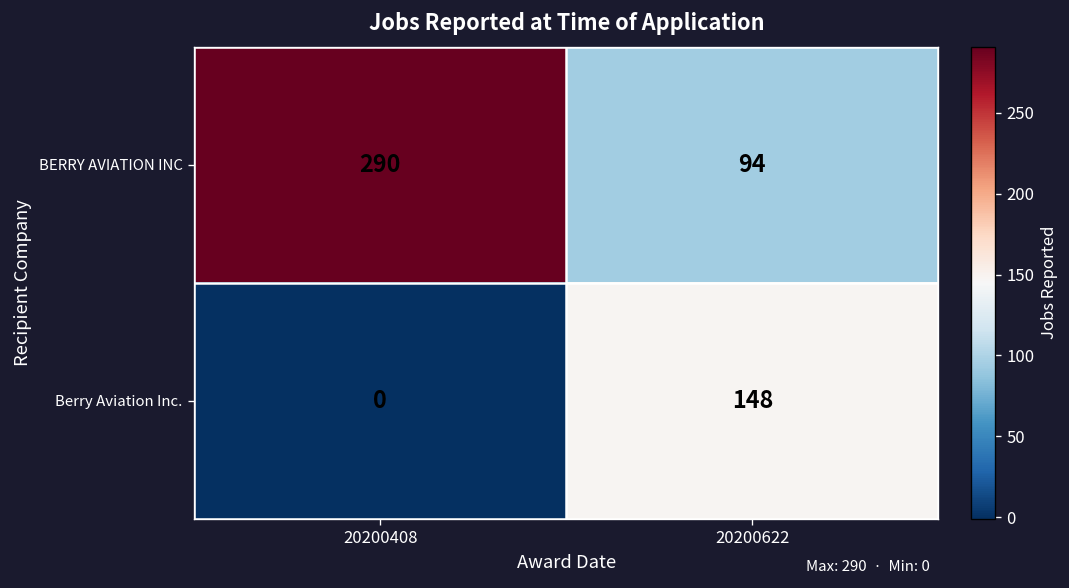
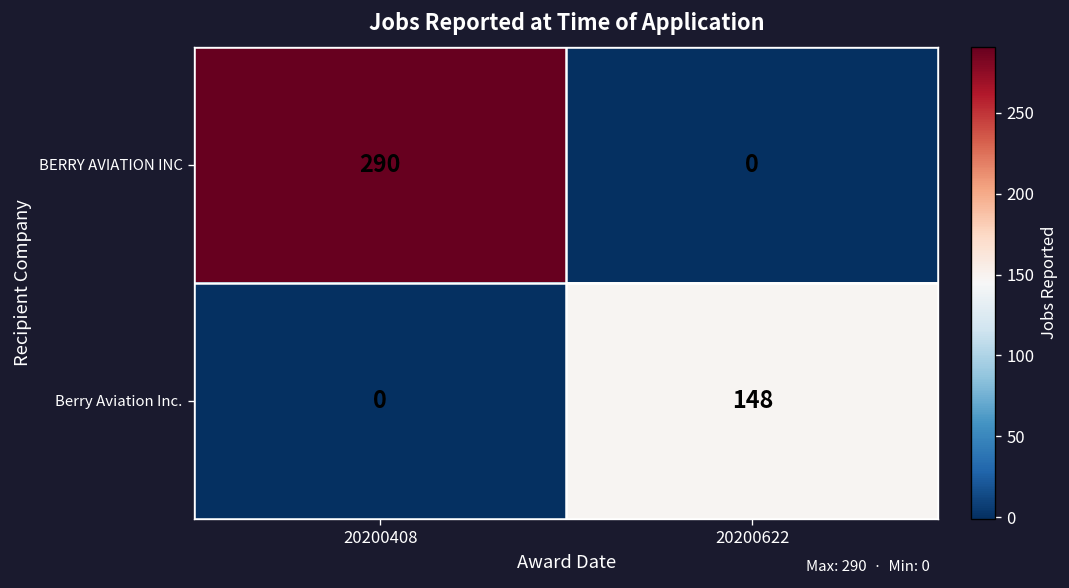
BERRY AVIATION INC, 20200622: 94 -> 0
